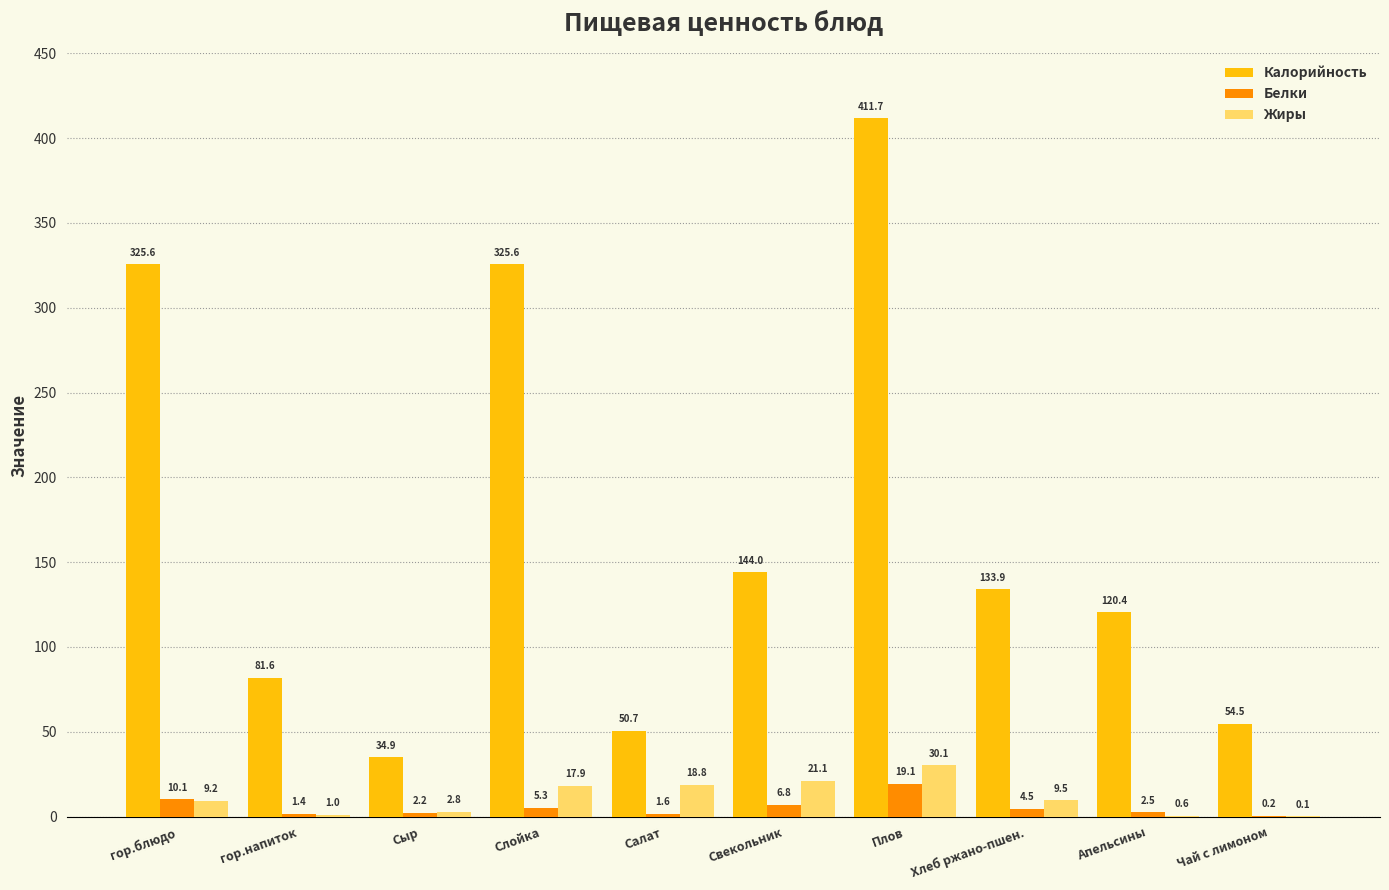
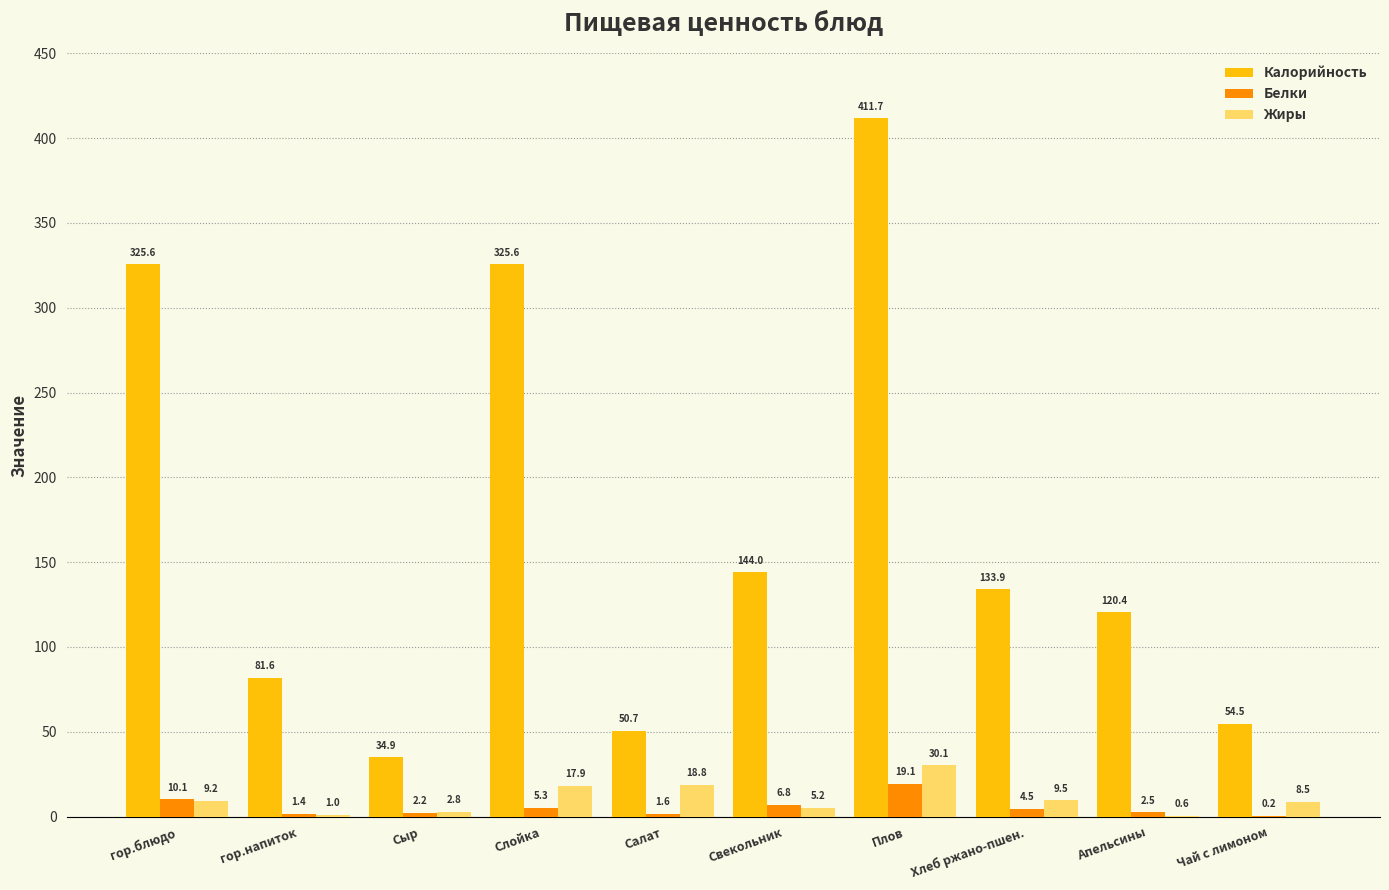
Жиры, Свекольник: 21.1 -> 5.2
Жиры, Чай с лимоном: 0.1 -> 8.5
